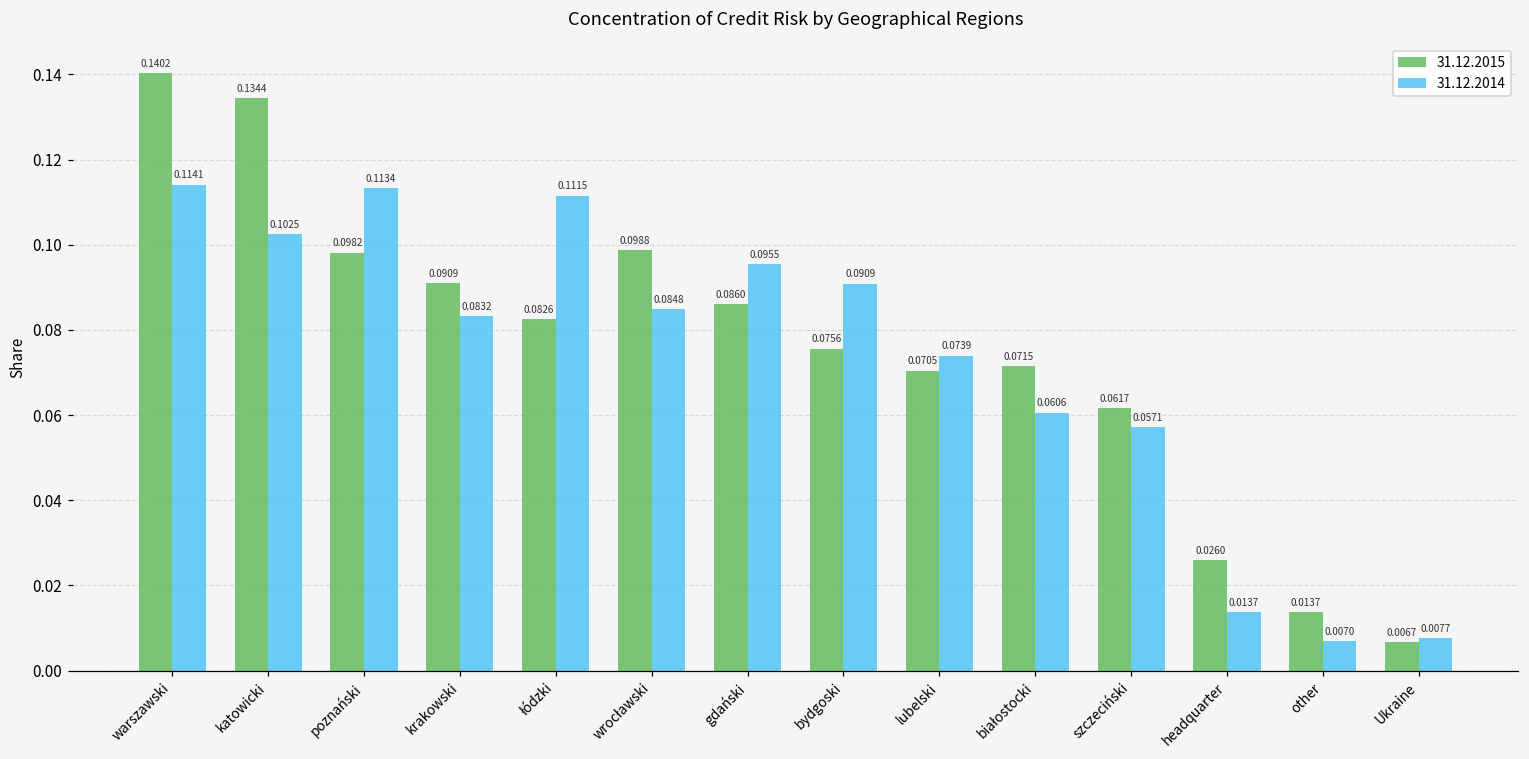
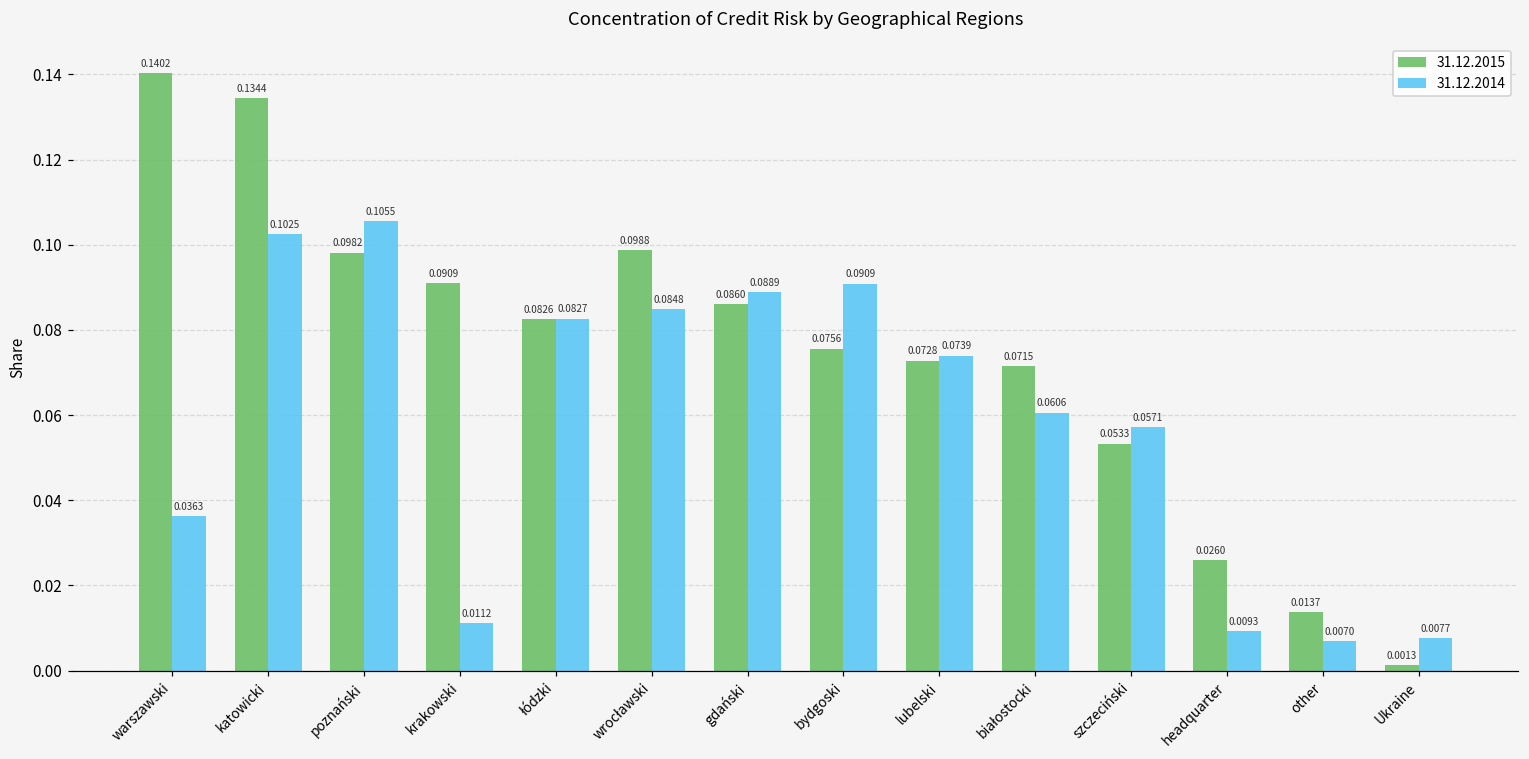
31.12.2014, warszawski: 0.1141 -> 0.0363
31.12.2014, poznański: 0.1134 -> 0.1055
31.12.2014, krakowski: 0.0832 -> 0.0112
31.12.2014, łódzki: 0.1115 -> 0.0827
31.12.2014, gdański: 0.0955 -> 0.0889
31.12.2015, lubelski: 0.0705 -> 0.0728
31.12.2015, szczeciński: 0.0617 -> 0.0533
31.12.2014, headquarter: 0.0137 -> 0.0093
31.12.2015, Ukraine: 0.0067 -> 0.0013
